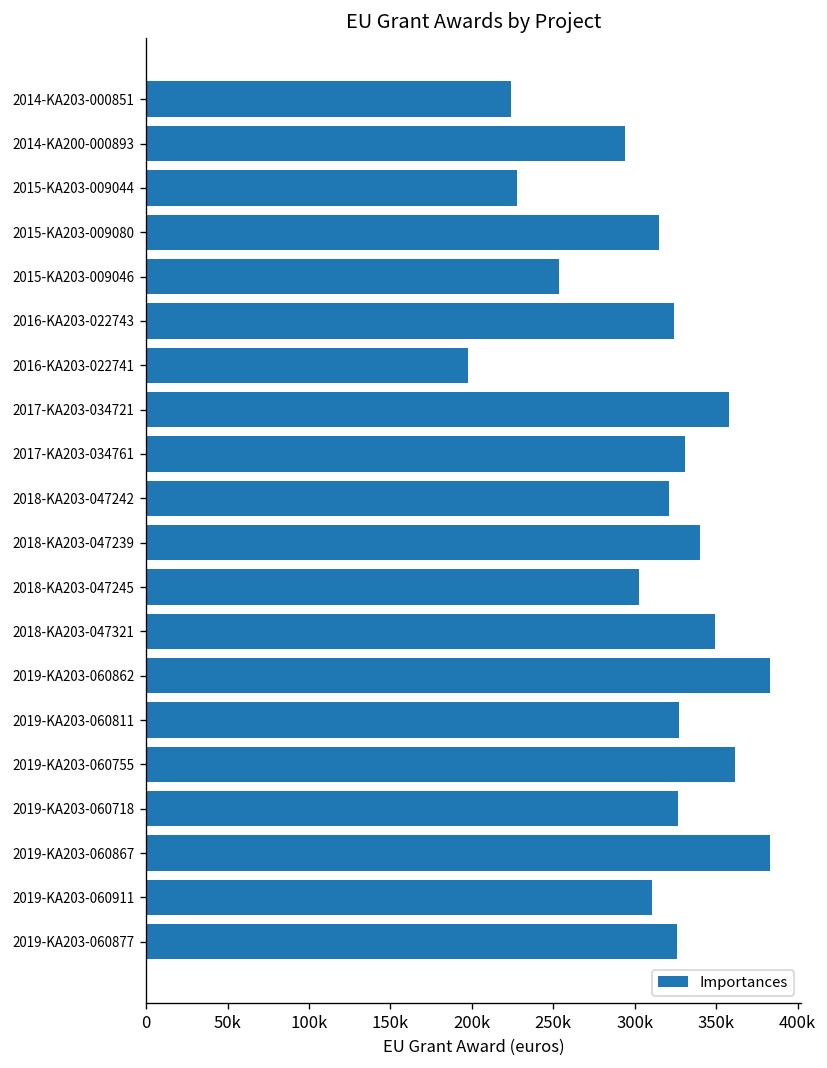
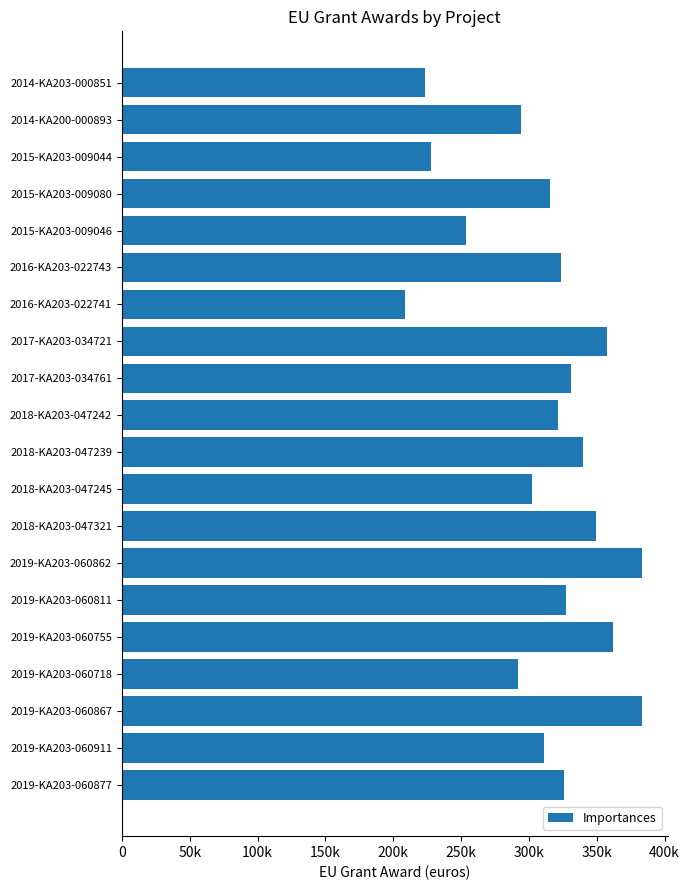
2016-KA203-022741: 198000 -> 209000
2019-KA203-060718: 326000 -> 292000
